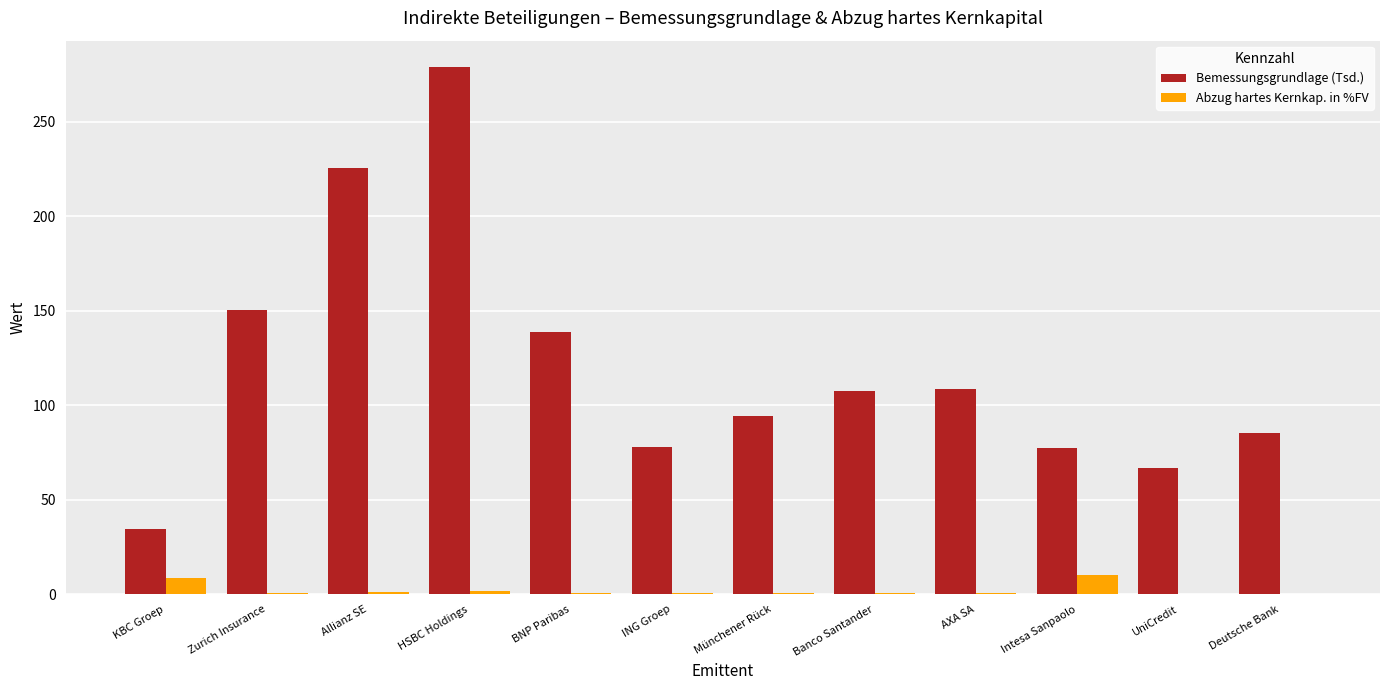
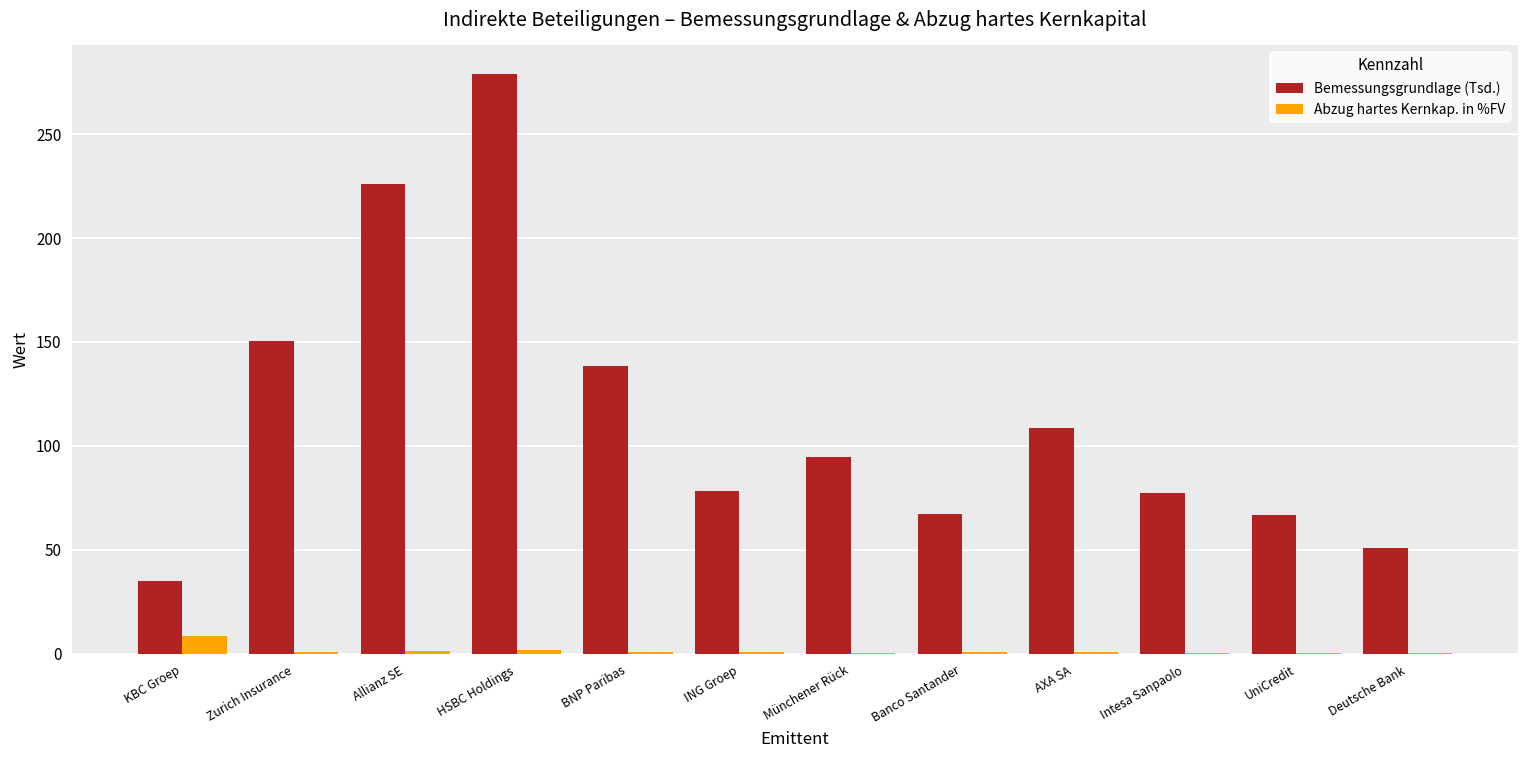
Bemessungsgrundlage (Tsd.), Banco Santander: 108 -> 67
Abzug hartes Kernkap. in %FV, Intesa Sanpaolo: 10 -> 0
Bemessungsgrundlage (Tsd.), Deutsche Bank: 86 -> 51
